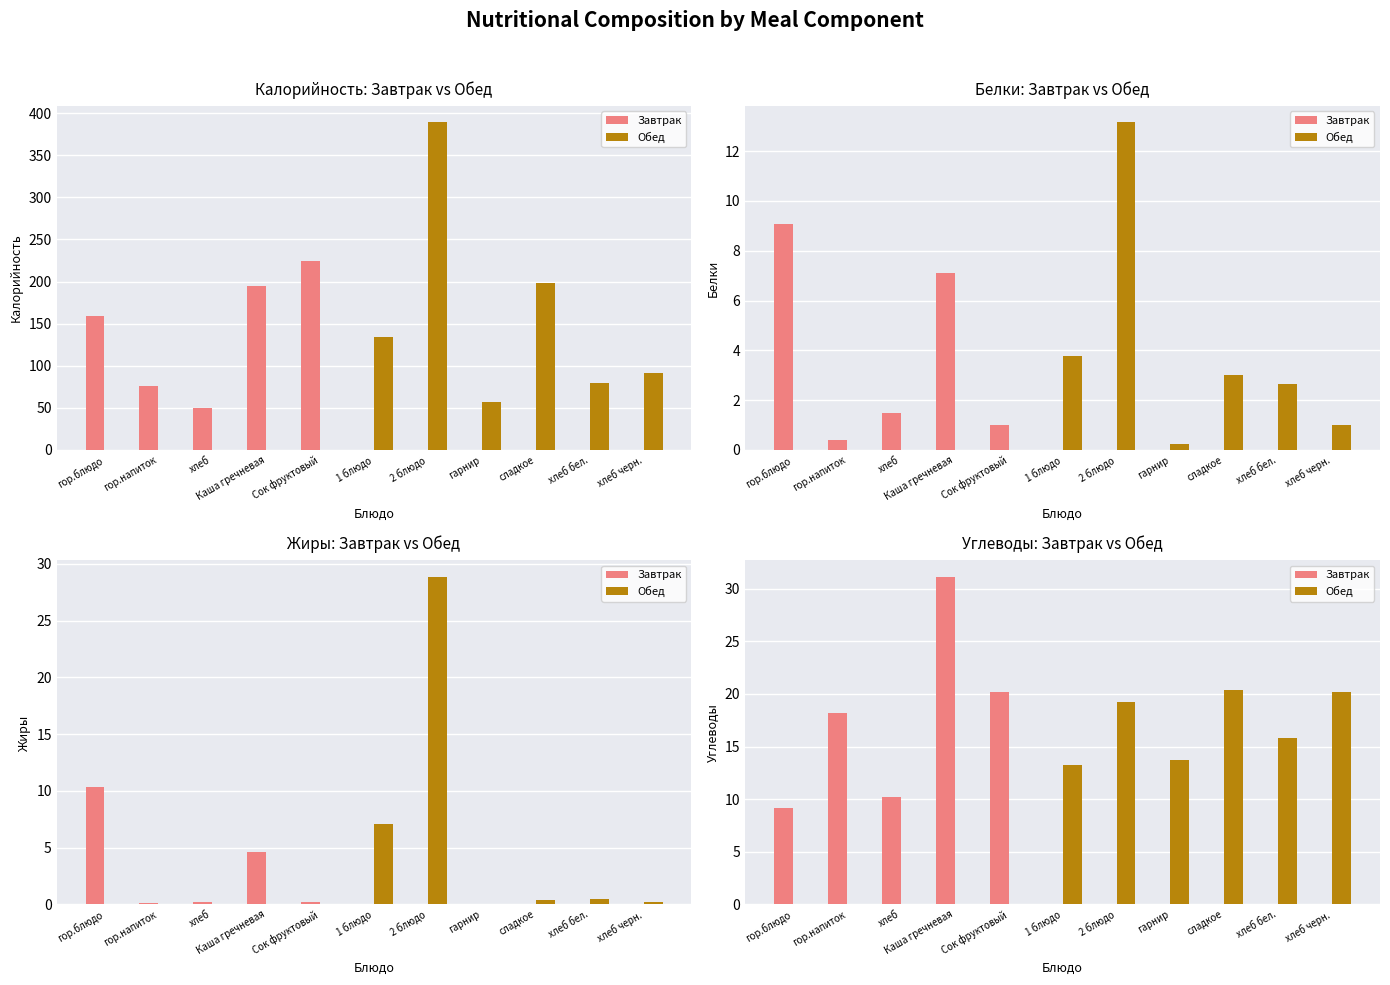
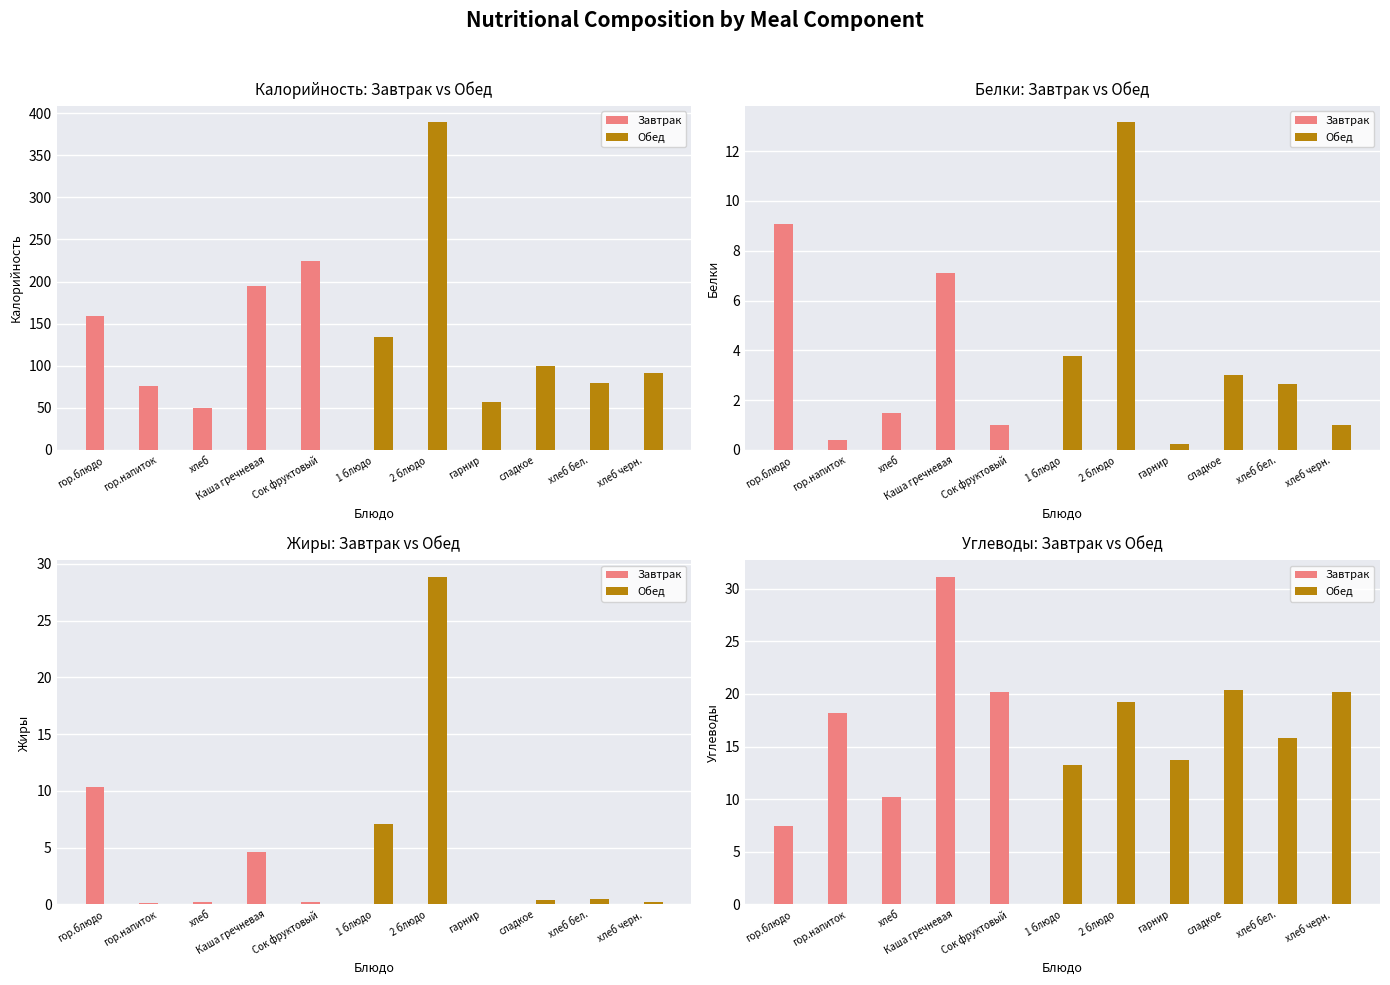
Калорийность: Завтрак vs Обед, Обед, сладкое: 200 -> 100
Углеводы: Завтрак vs Обед, Завтрак, гор.блюдо: 9.1 -> 7.5
